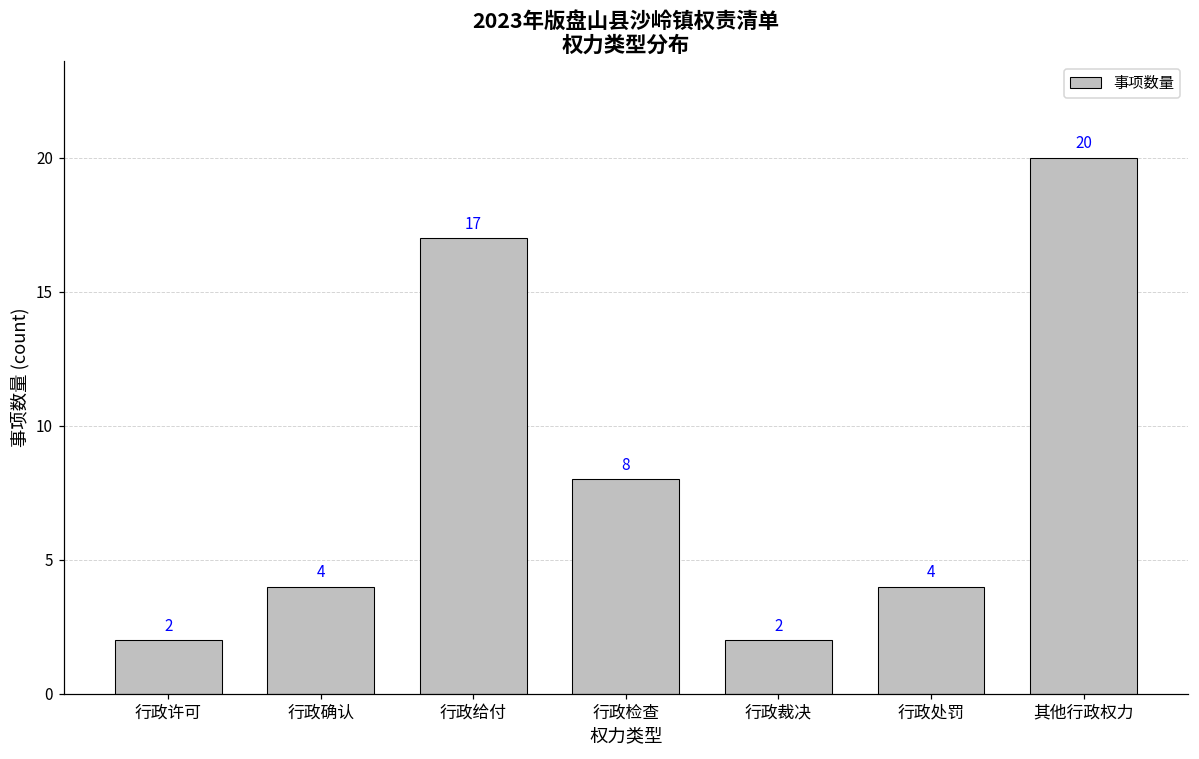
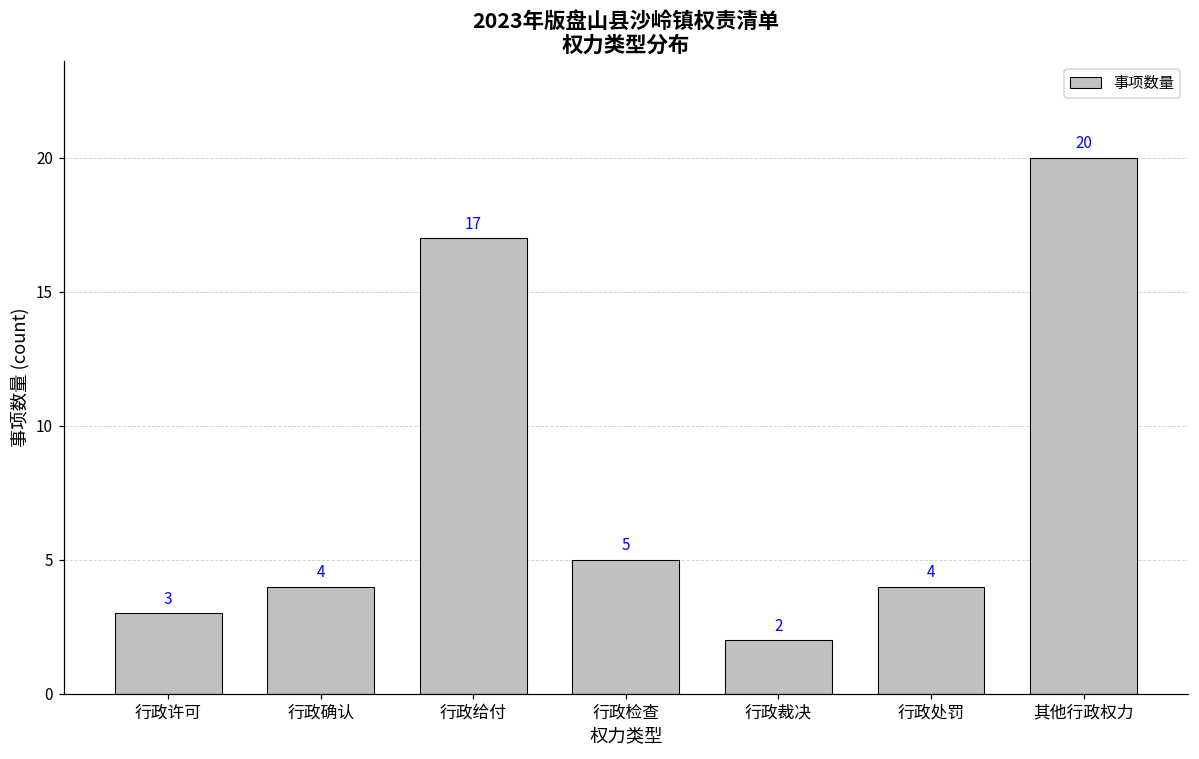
行政许可: 2 -> 3
行政检查: 8 -> 5
